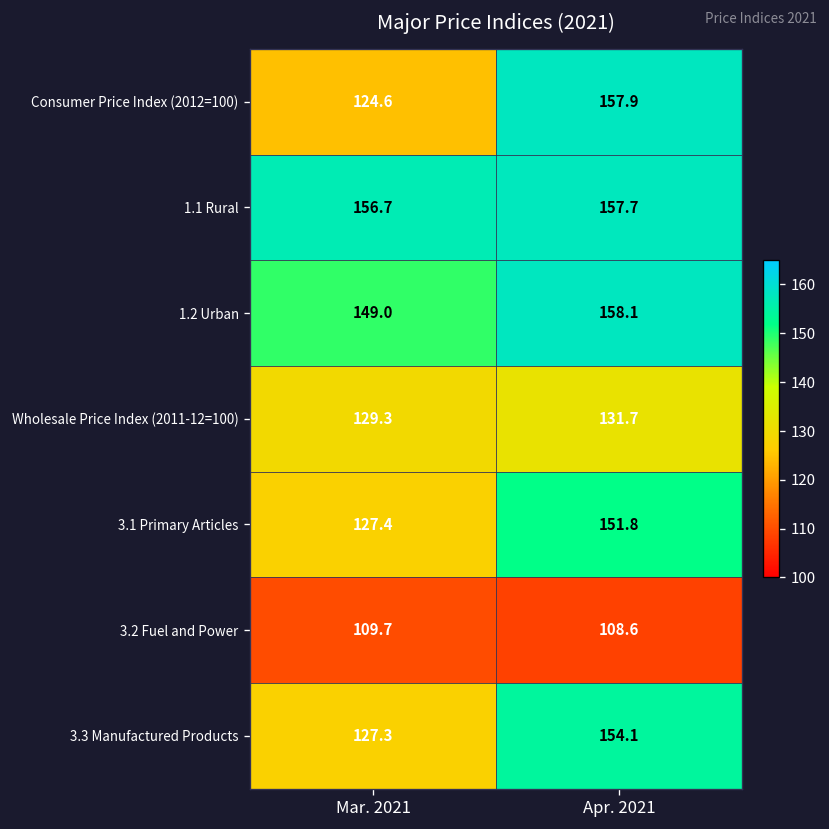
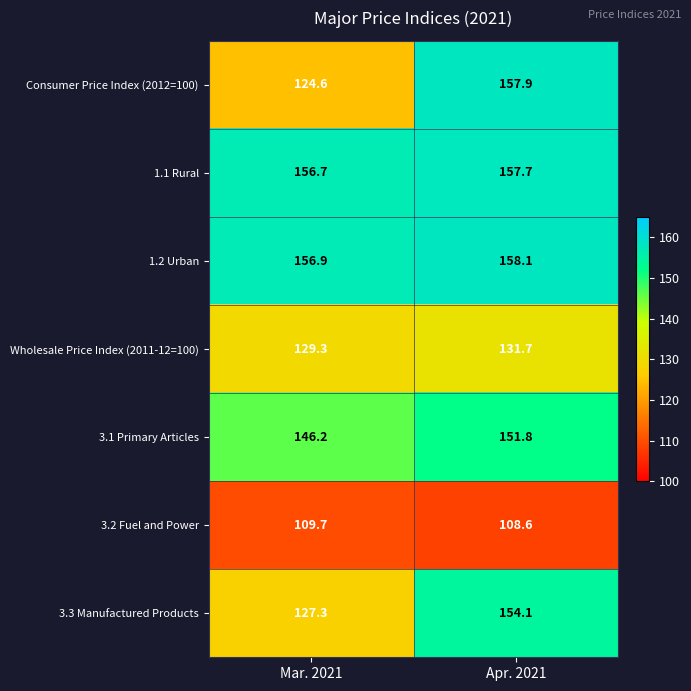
1.2 Urban, Mar. 2021: 149.0 -> 156.9
3.1 Primary Articles, Mar. 2021: 127.4 -> 146.2
